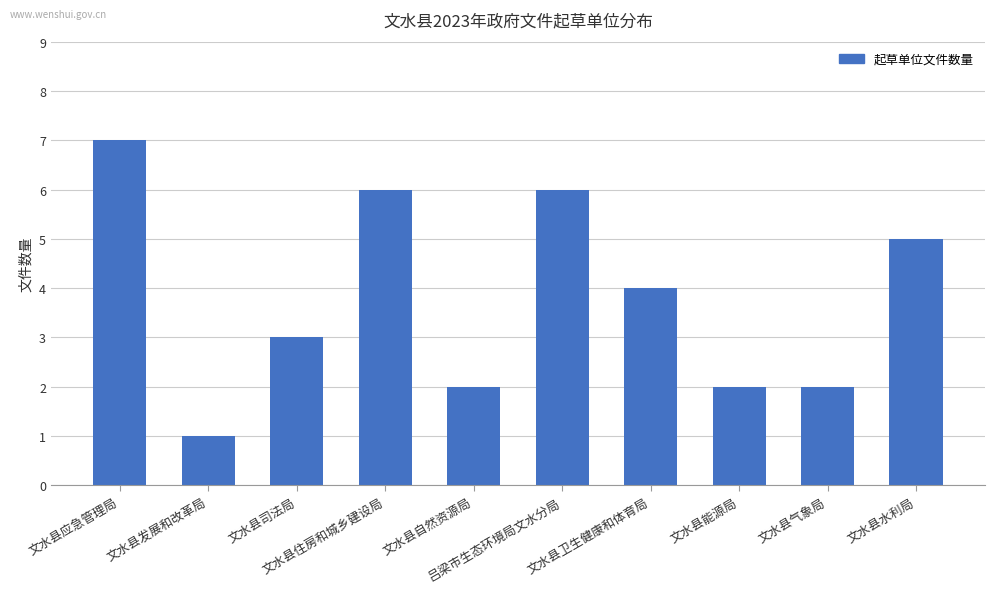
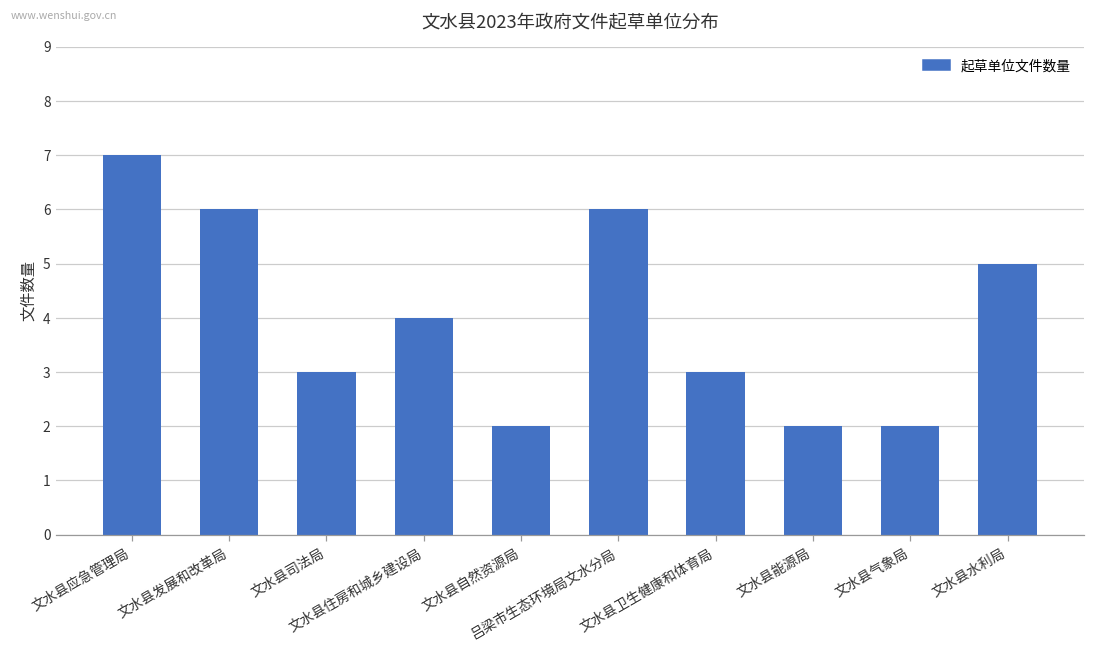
文水县发展和改革局: 1 -> 6
文水县住房和城乡建设局: 6 -> 4
文水县卫生健康和体育局: 4 -> 3
